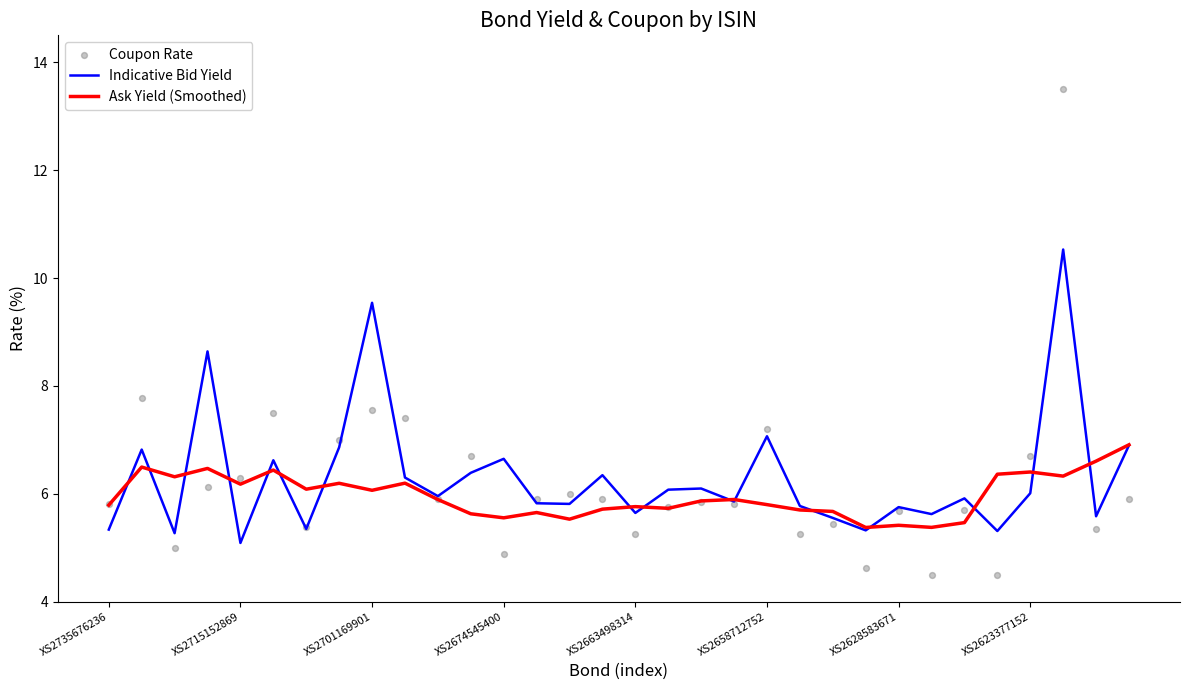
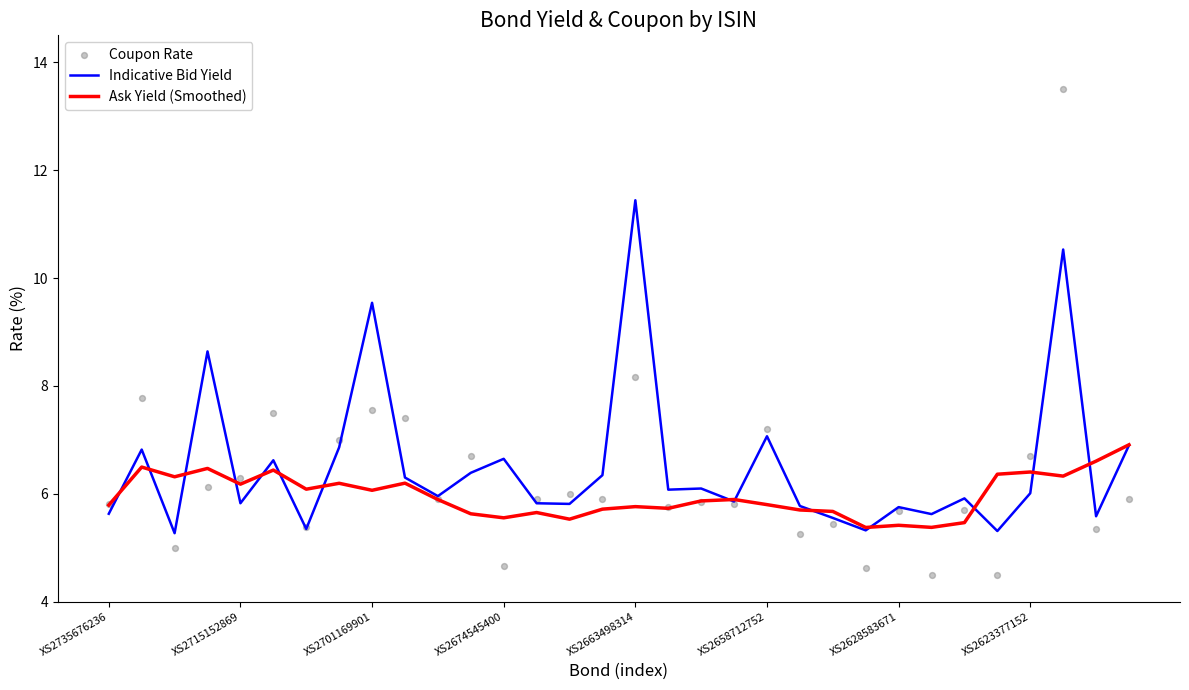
Indicative Bid Yield, XS2735676236: 5.3 -> 5.6
Indicative Bid Yield, XS2715152869: 5.1 -> 5.8
Coupon Rate, XS2674545400: 4.9 -> 4.7
Indicative Bid Yield, XS2663498314: 5.6 -> 11.4
Coupon Rate, XS2663498314: 5.3 -> 8.2
